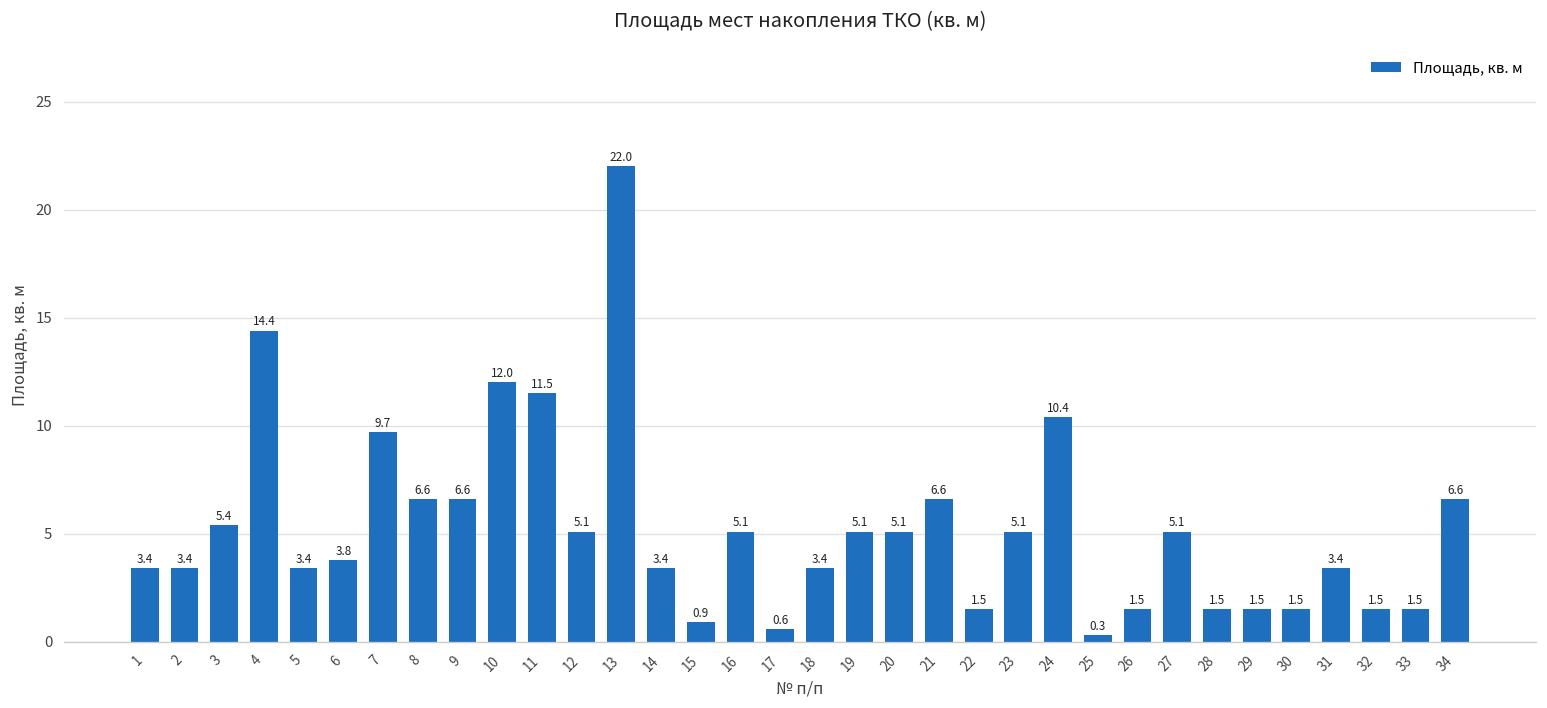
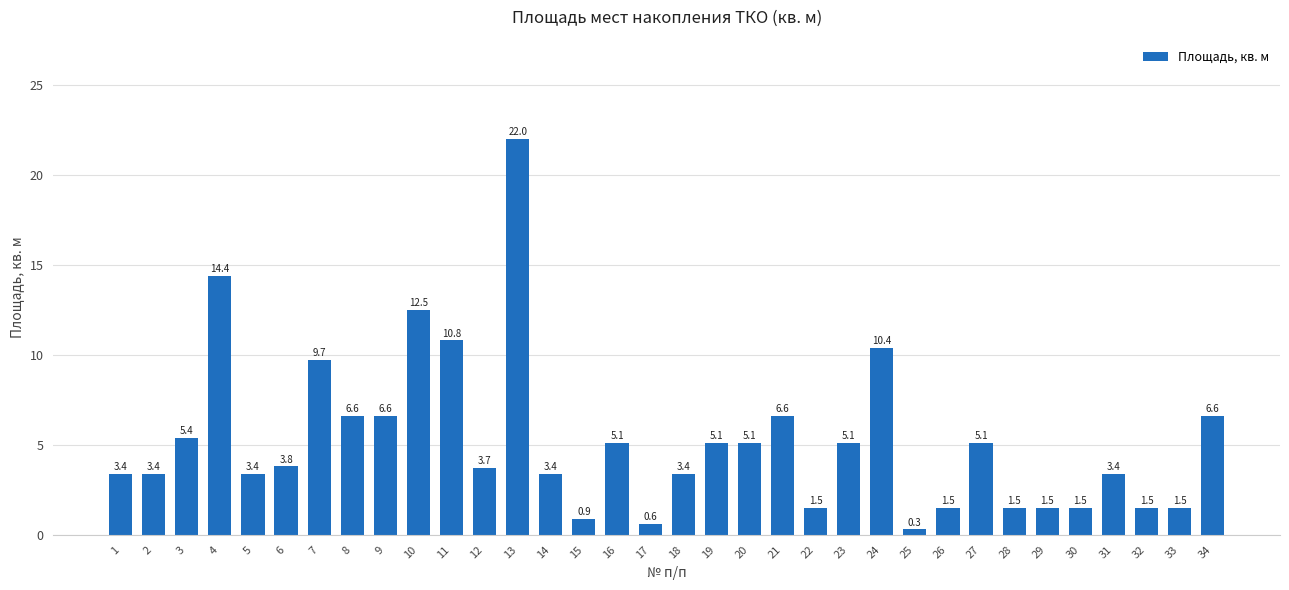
10: 12.0 -> 12.5
11: 11.5 -> 10.8
12: 5.1 -> 3.7
